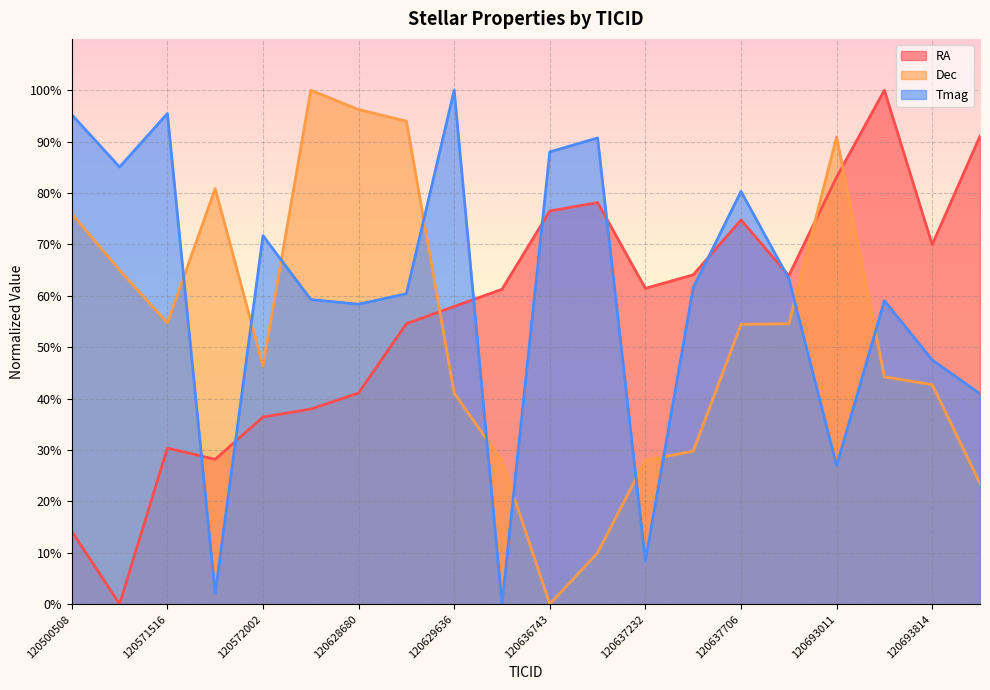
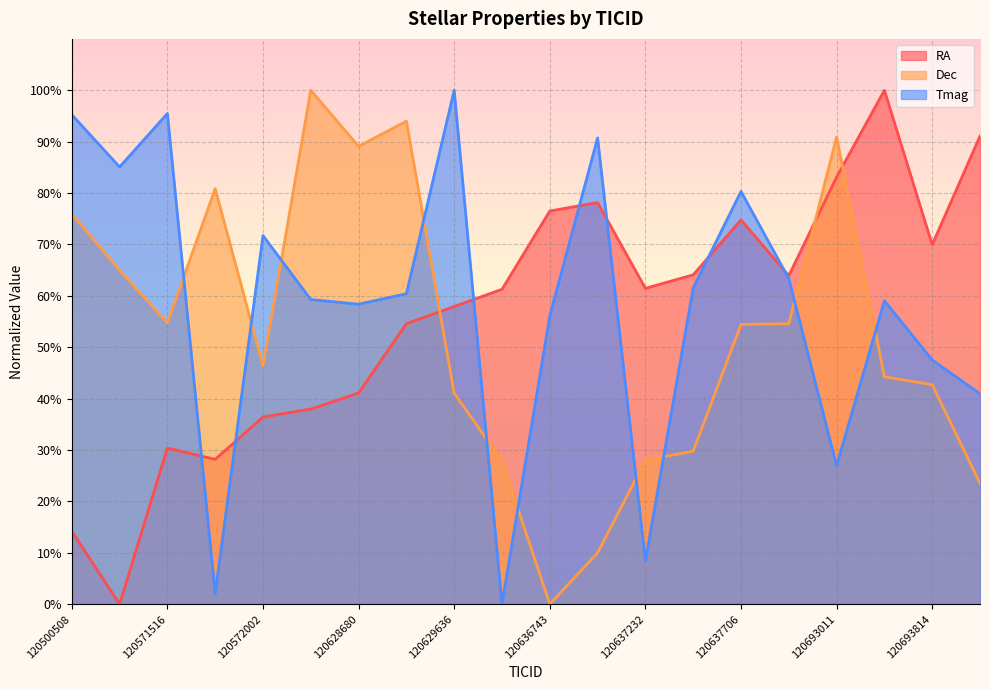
Dec, 120628680: 96% -> 89%
Tmag, 120636743: 88% -> 56%
